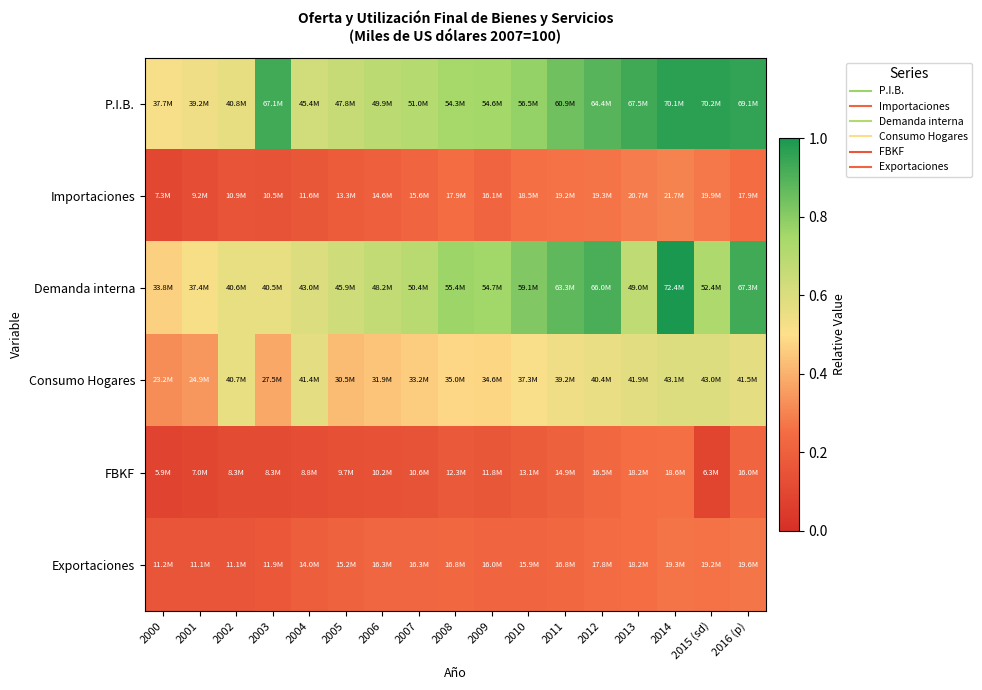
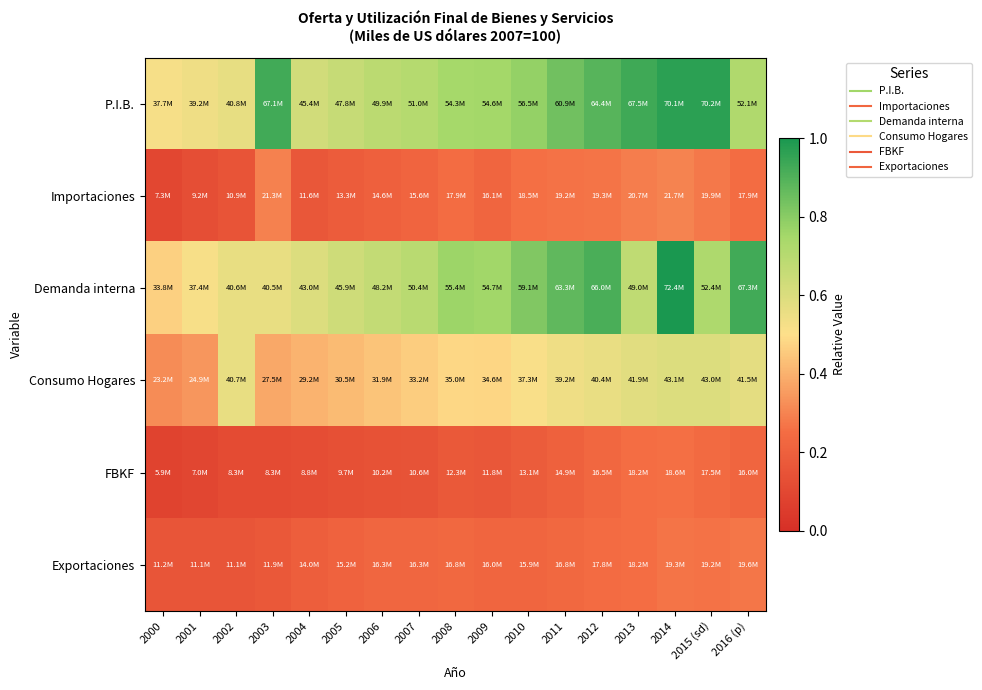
P.I.B., 2016 (p): 69.1M -> 52.1M
Importaciones, 2003: 10.5M -> 21.3M
Consumo Hogares, 2004: 41.4M -> 29.2M
FBKF, 2015 (sd): 6.3M -> 17.5M
